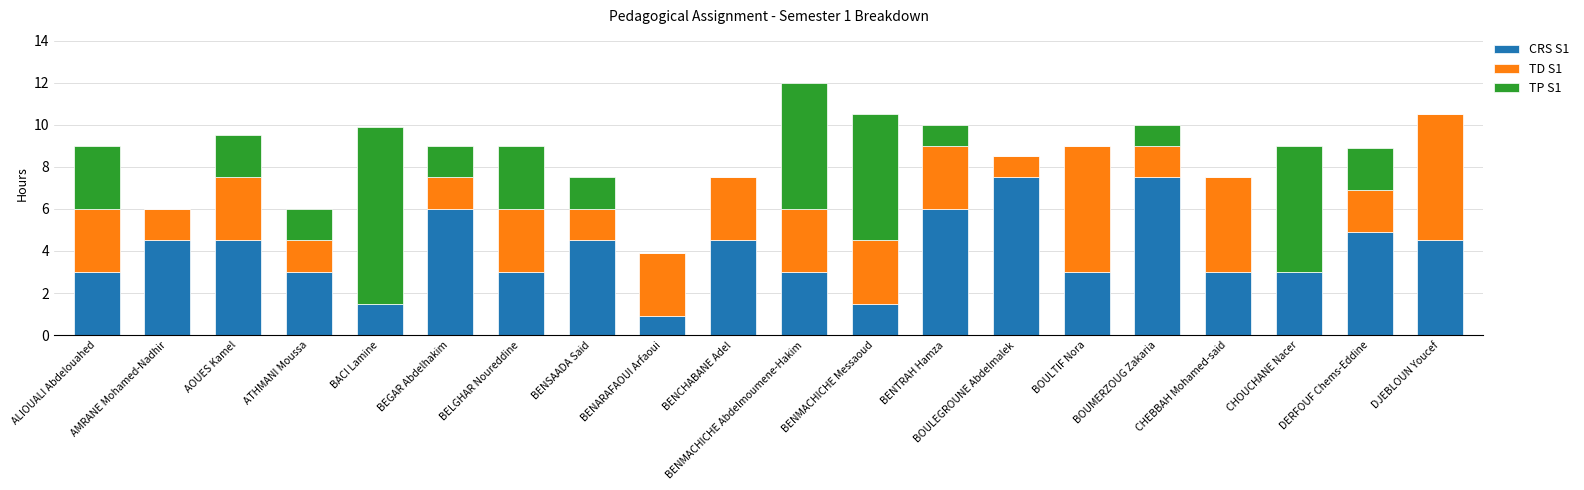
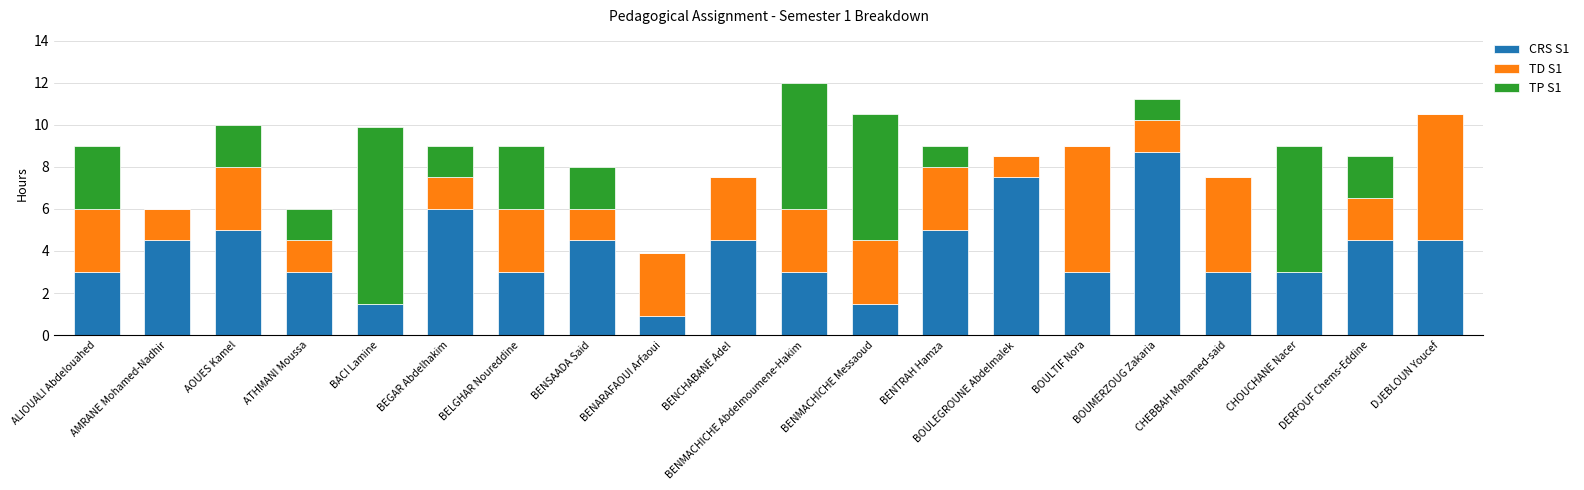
CRS S1, AOUES Kamel: 4.5 -> 5.0
TP S1, BENSAADA Said: 1.5 -> 2.0
CRS S1, BENTRAH Hamza: 6 -> 5
CRS S1, BOUMERZOUG Zakaria: 7.5 -> 8.7
CRS S1, DERFOUF Chems-Eddine: 4.9 -> 4.5
